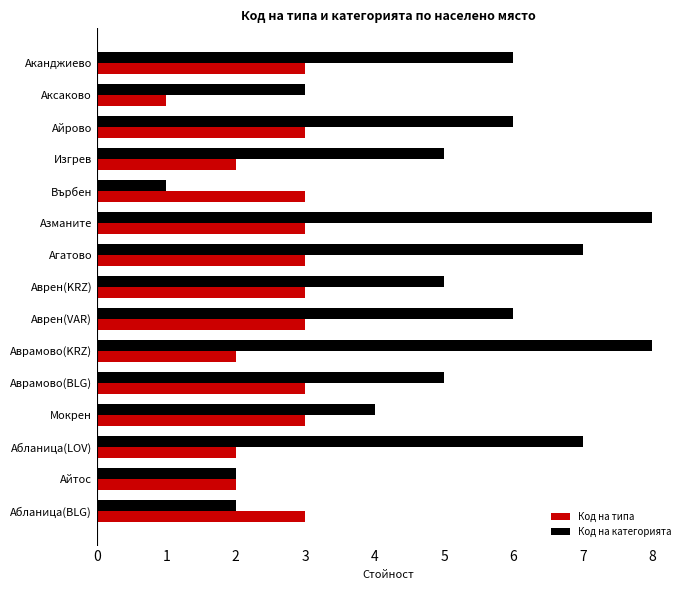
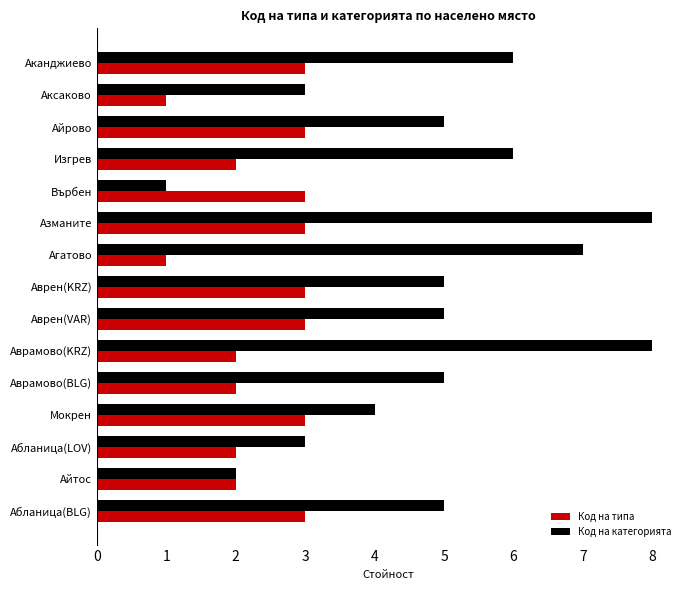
Код на категорията, Айрово: 6 -> 5
Код на категорията, Изгрев: 5 -> 6
Код на типа, Агатово: 3 -> 1
Код на категорията, Аврен(VAR): 6 -> 5
Код на типа, Аврамово(BLG): 3 -> 2
Код на категорията, Абланица(LOV): 7 -> 3
Код на категорията, Абланица(BLG): 2 -> 5
